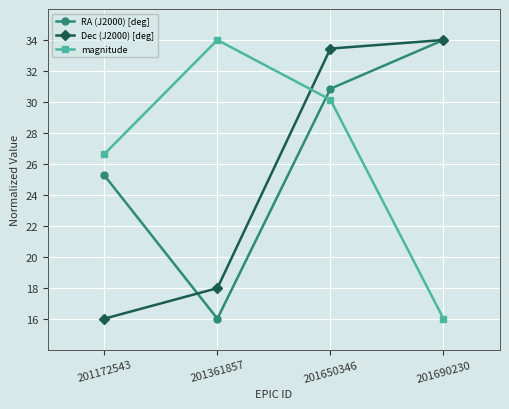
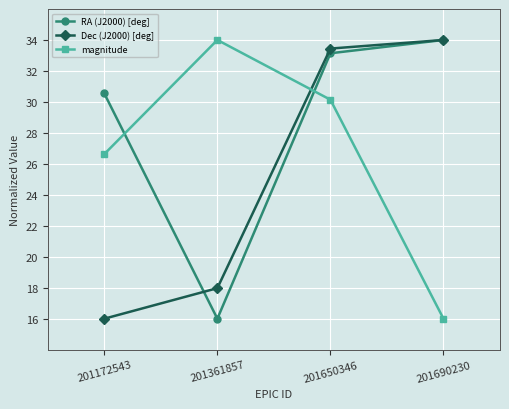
RA (J2000) [deg], 201172543: 25.3 -> 30.5
RA (J2000) [deg], 201650346: 30.8 -> 33.1
